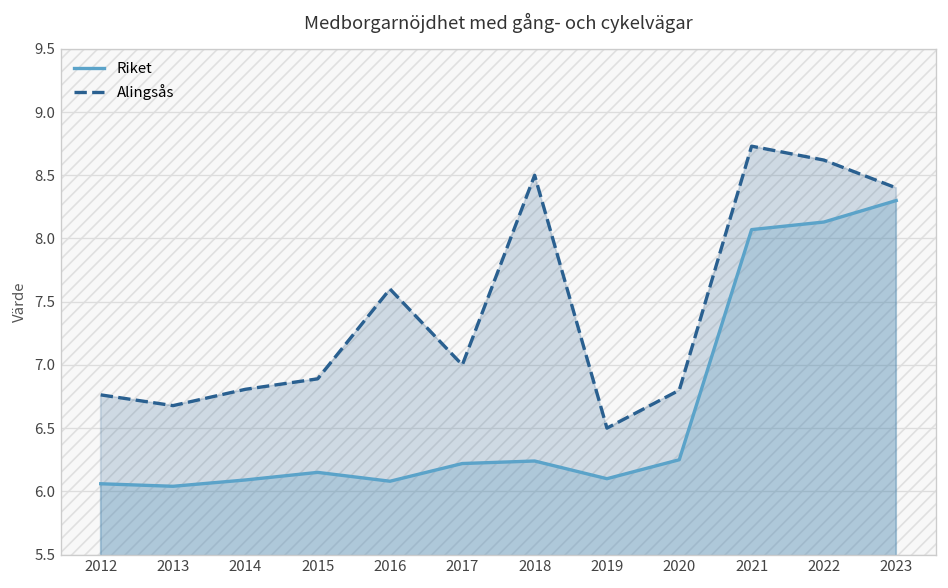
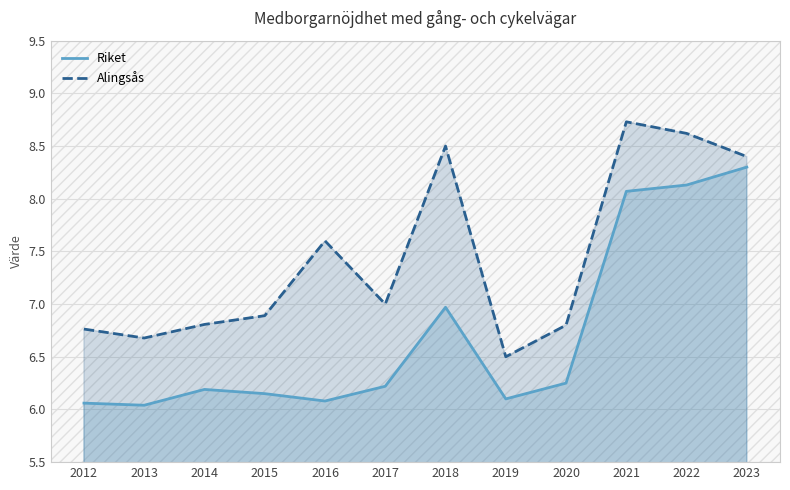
Riket, 2014: 6.09 -> 6.19
Riket, 2018: 6.24 -> 6.97
